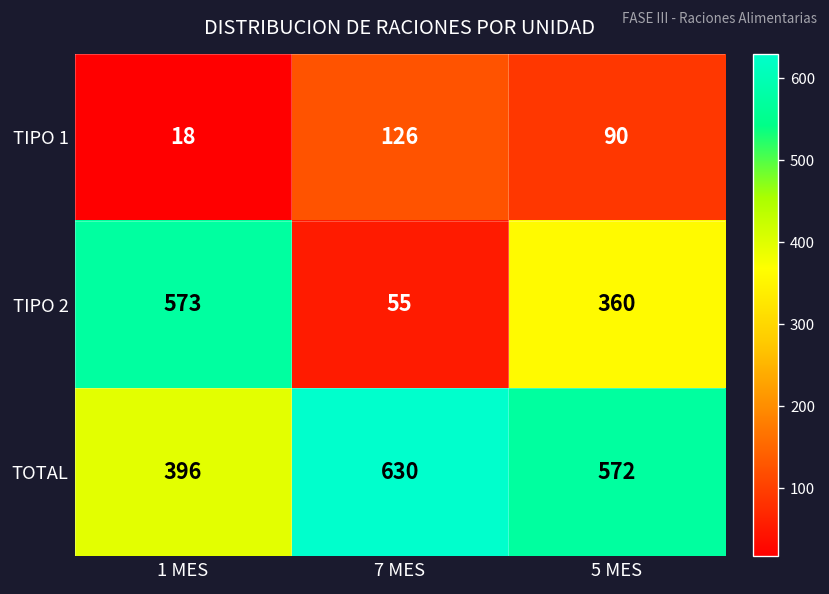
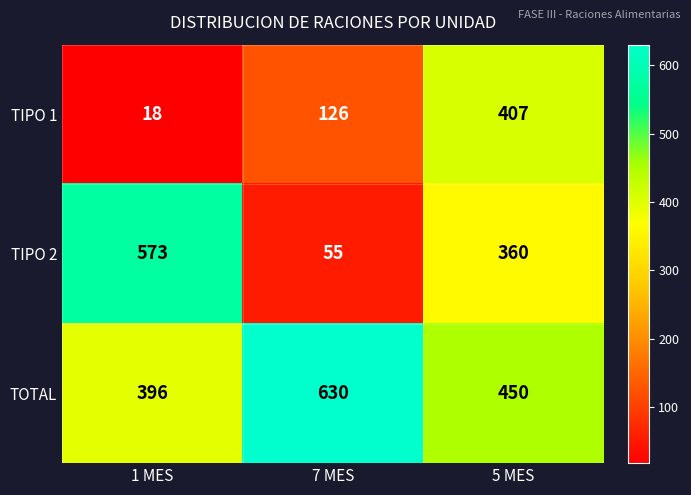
TIPO 1, 5 MES: 90 -> 407
TOTAL, 5 MES: 572 -> 450
